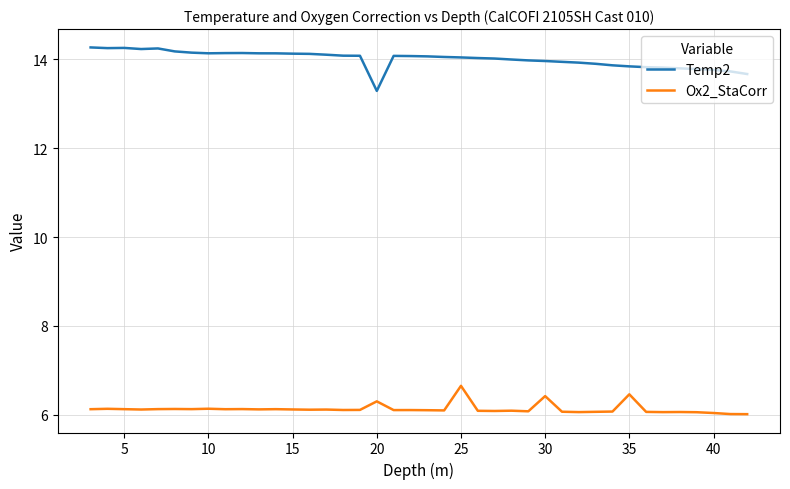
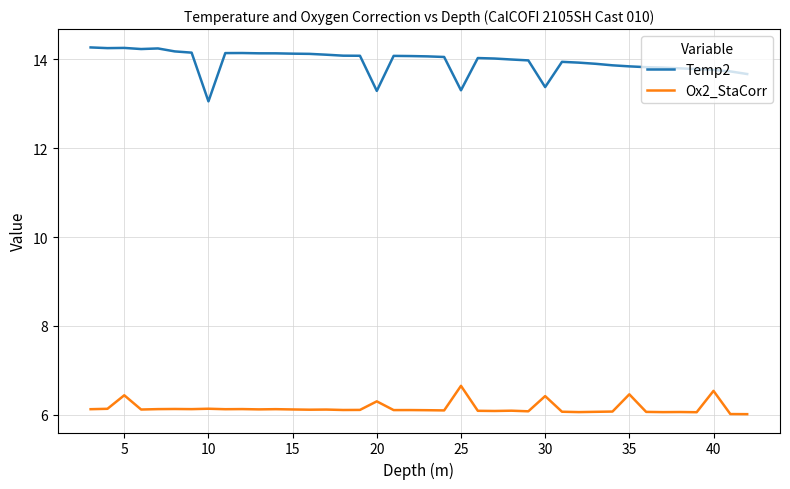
Ox2_StaCorr, 5: 6.1 -> 6.4
Temp2, 10: 14.1 -> 13.1
Temp2, 25: 14.0 -> 13.3
Temp2, 30: 14.0 -> 13.4
Ox2_StaCorr, 40: 6.0 -> 6.5
